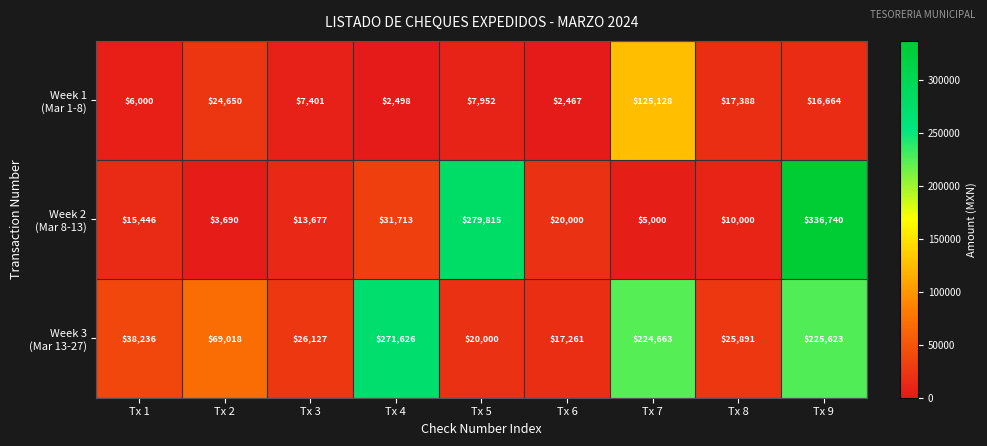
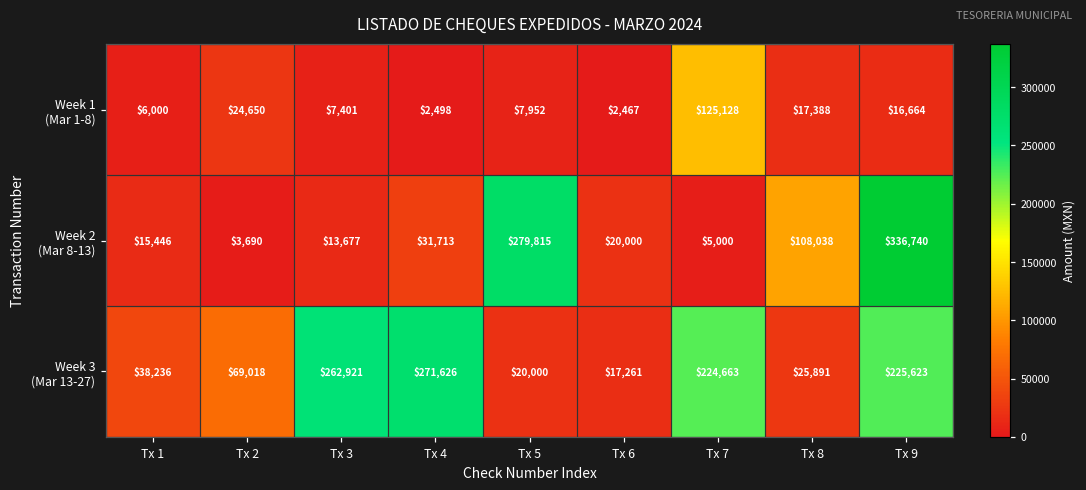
Week 2 (Mar 8-13), Tx 8: $10,000 -> $108,038
Week 3 (Mar 13-27), Tx 3: $26,127 -> $262,921
